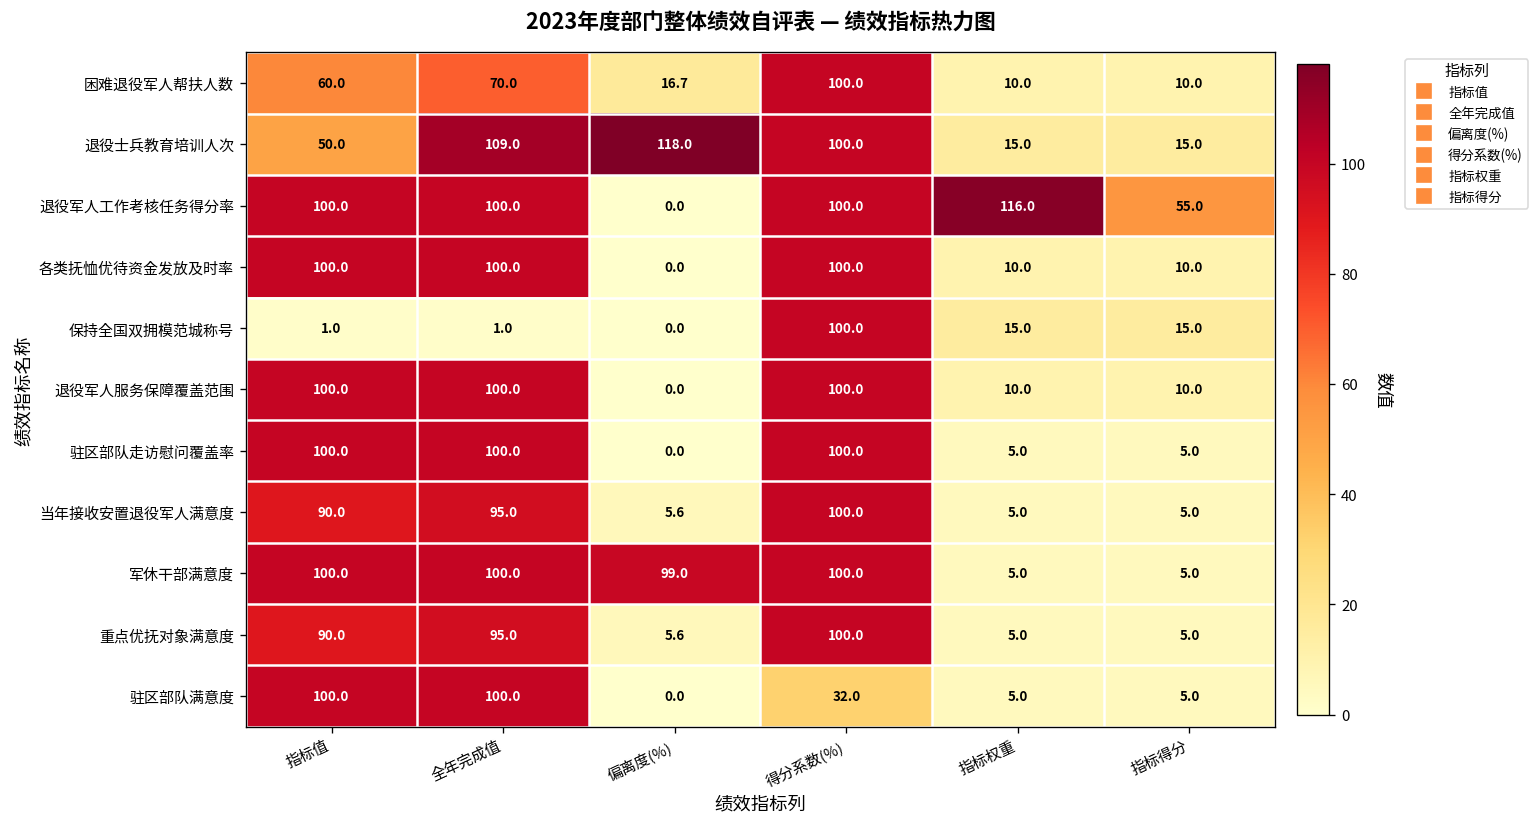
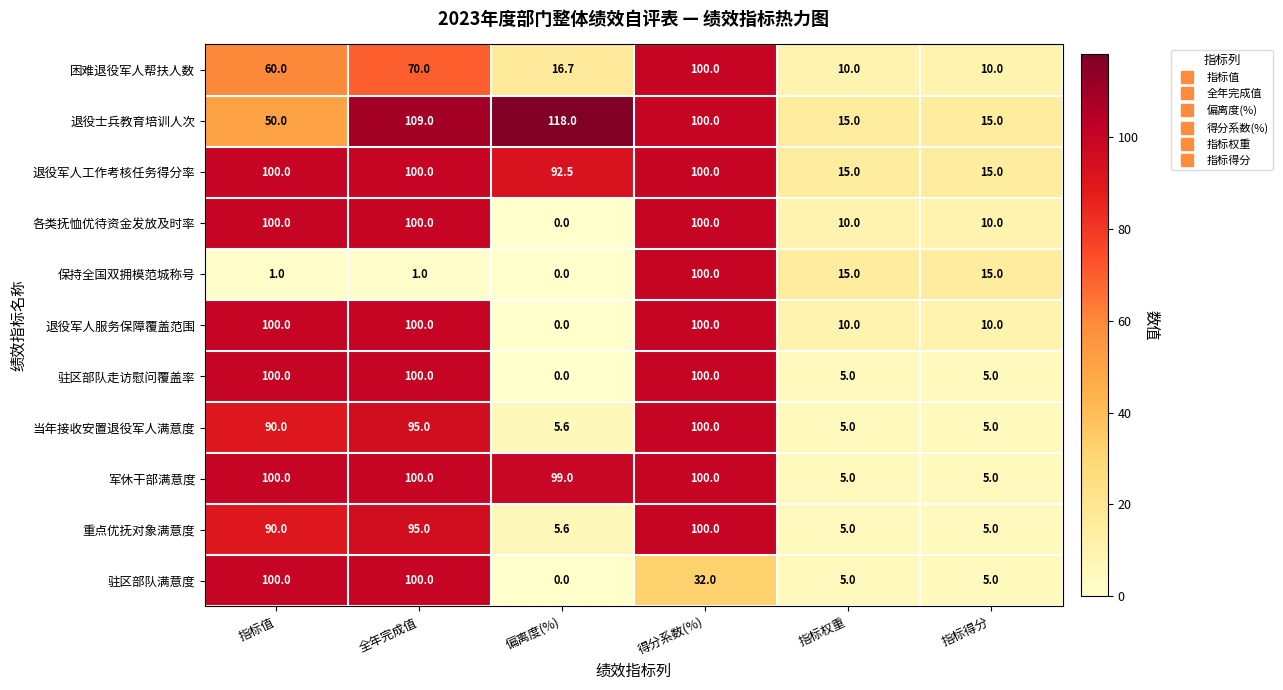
退役军人工作考核任务得分率, 偏离度(%): 0.0 -> 92.5
退役军人工作考核任务得分率, 指标权重: 116.0 -> 15.0
退役军人工作考核任务得分率, 指标得分: 55.0 -> 15.0
